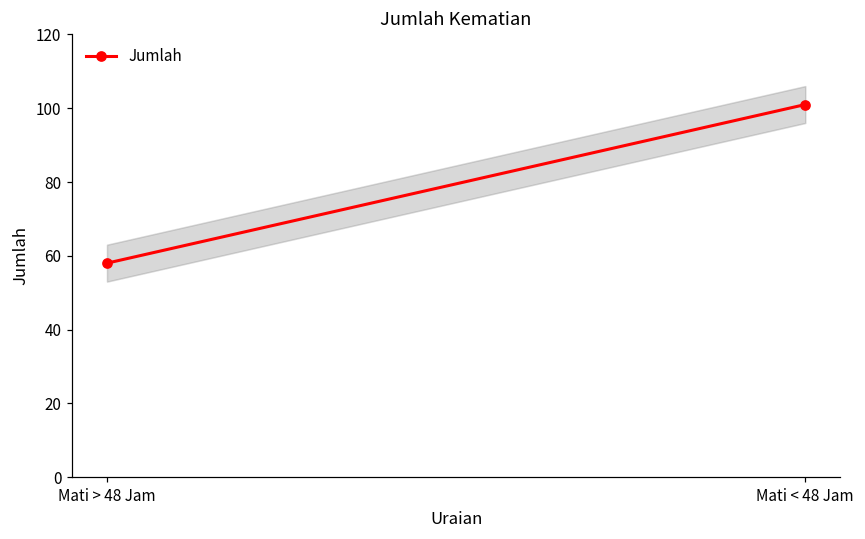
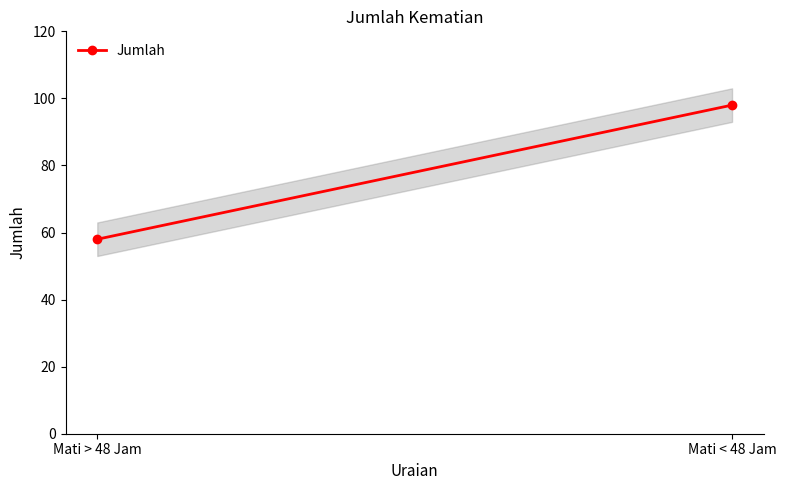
Jumlah, Mati < 48 Jam: 101 -> 98
